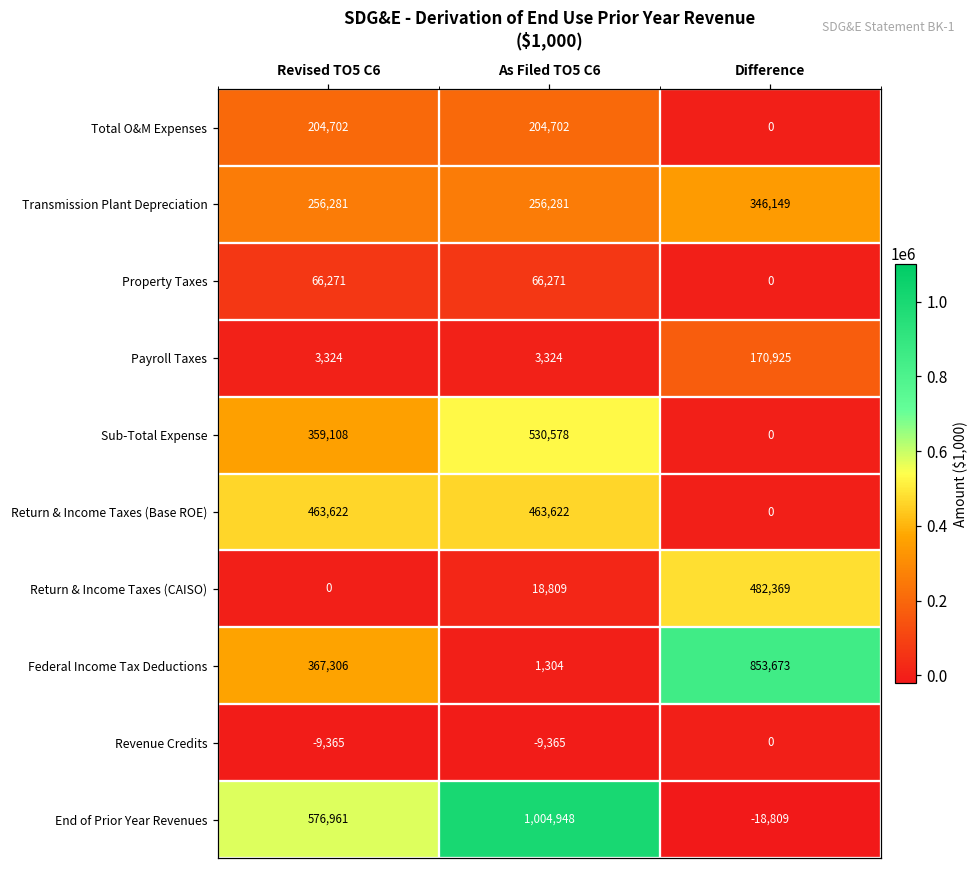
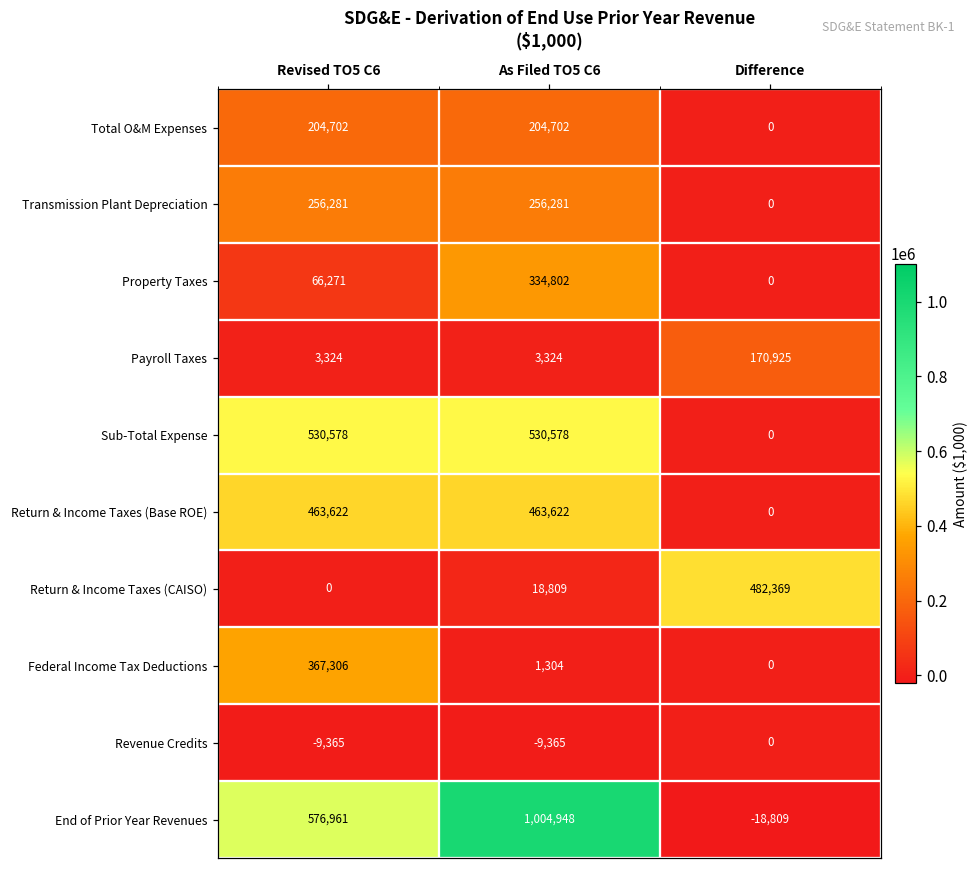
Transmission Plant Depreciation, Difference: 346,149 -> 0
Property Taxes, As Filed TO5 C6: 66,271 -> 334,802
Sub-Total Expense, Revised TO5 C6: 359,108 -> 530,578
Federal Income Tax Deductions, Difference: 853,673 -> 0
